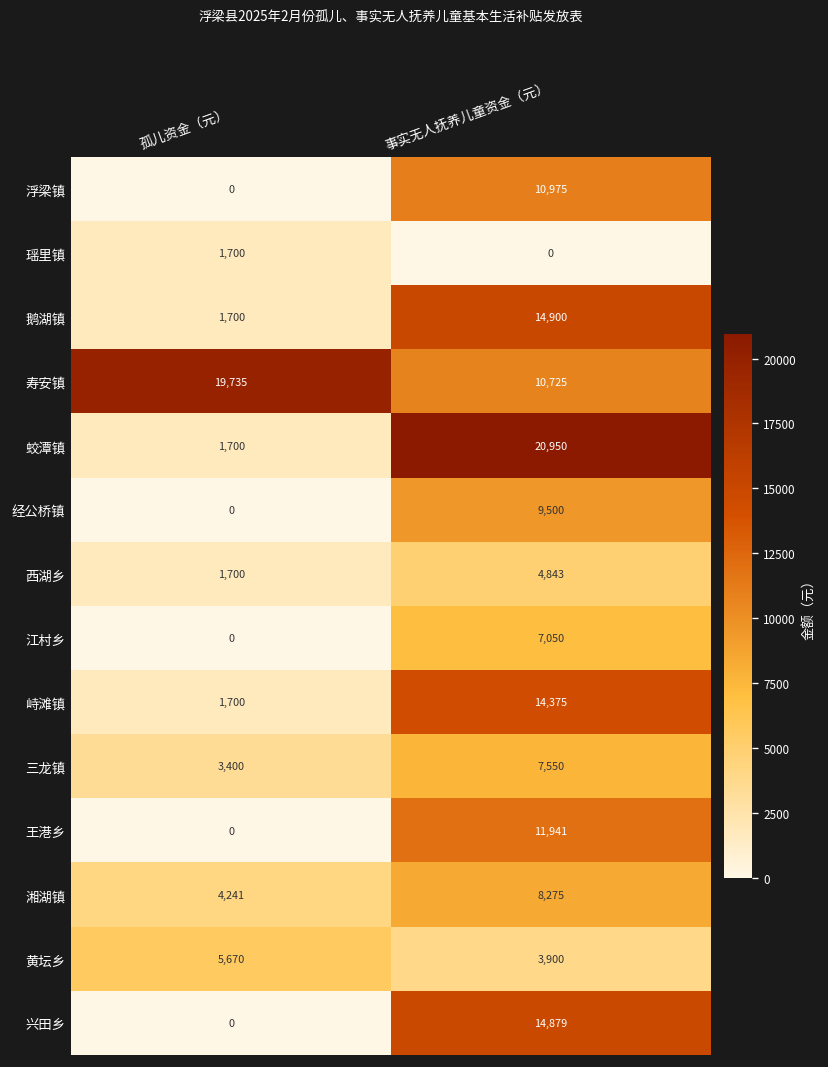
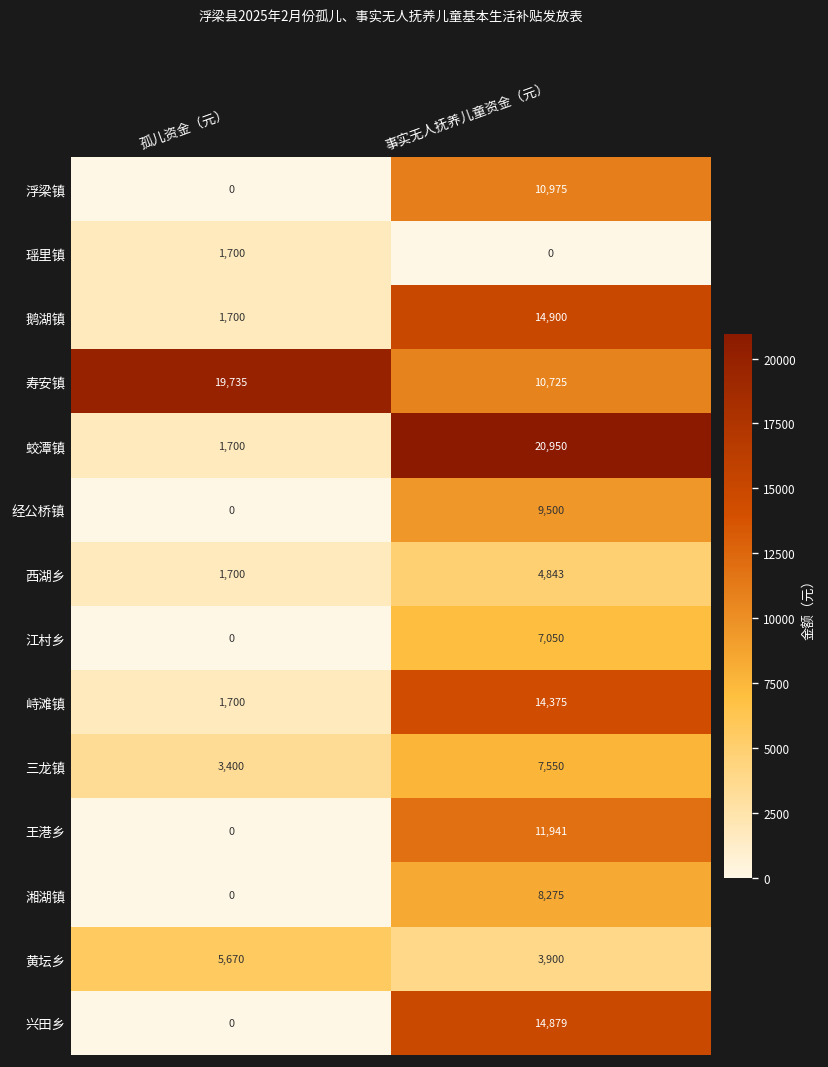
湘湖镇, 孤儿资金（元）: 4,241 -> 0
